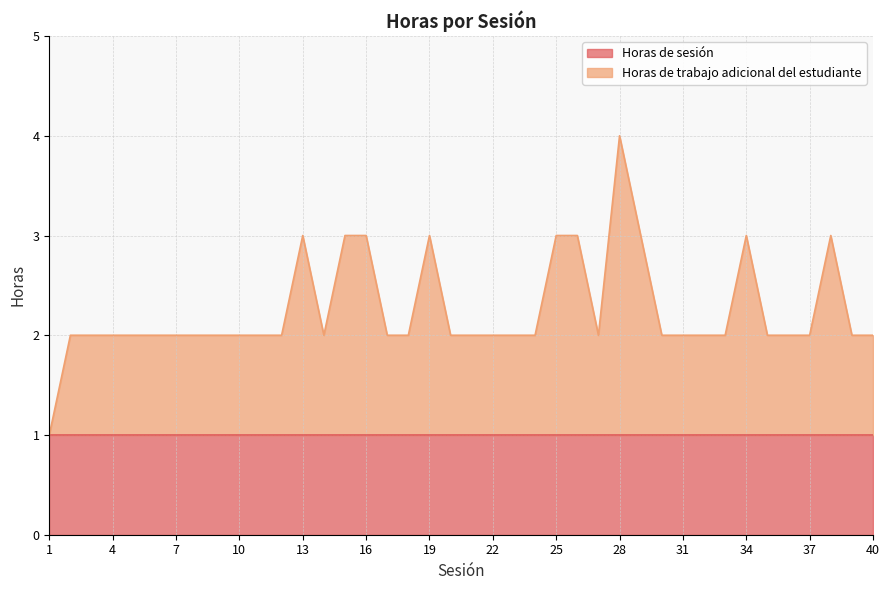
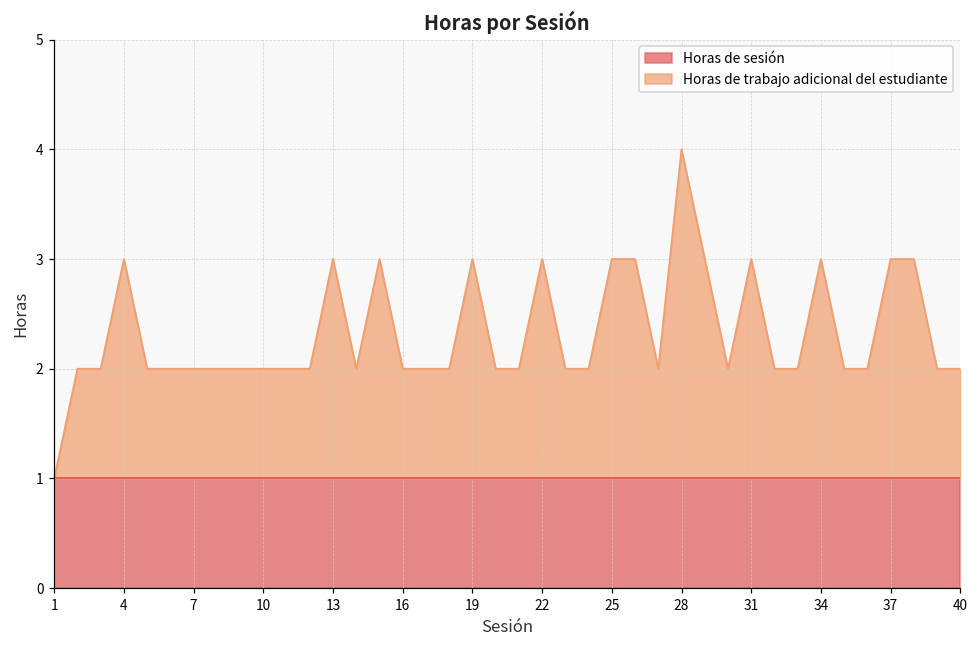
Horas de trabajo adicional del estudiante, 4: 2.0 -> 3.0
Horas de trabajo adicional del estudiante, 16: 3.0 -> 2.0
Horas de trabajo adicional del estudiante, 22: 2.0 -> 3.0
Horas de trabajo adicional del estudiante, 31: 2.0 -> 3.0
Horas de trabajo adicional del estudiante, 37: 2.0 -> 3.0
